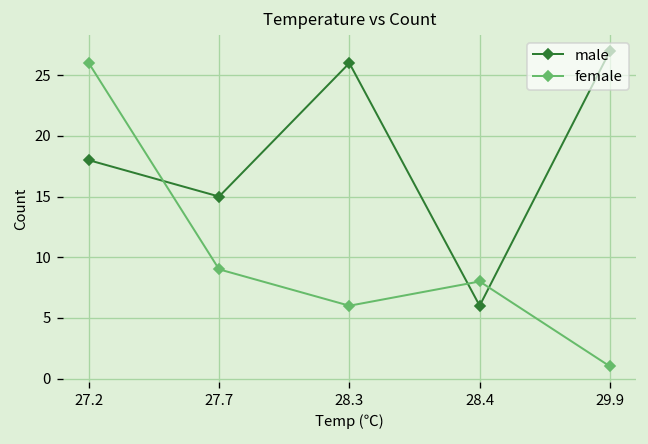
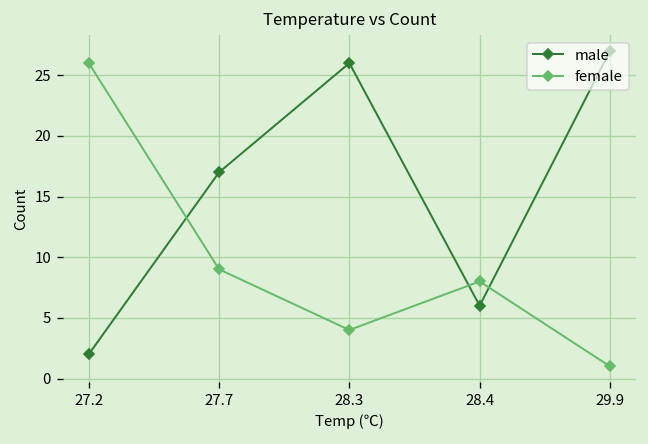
male, 27.2: 18 -> 2
male, 27.7: 15 -> 17
female, 28.3: 6 -> 4
